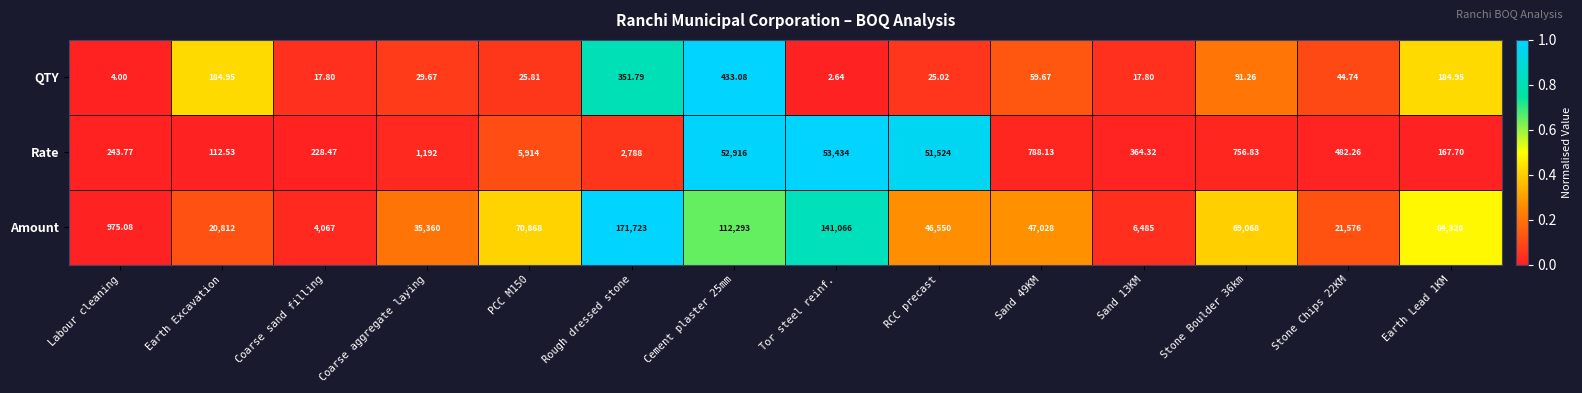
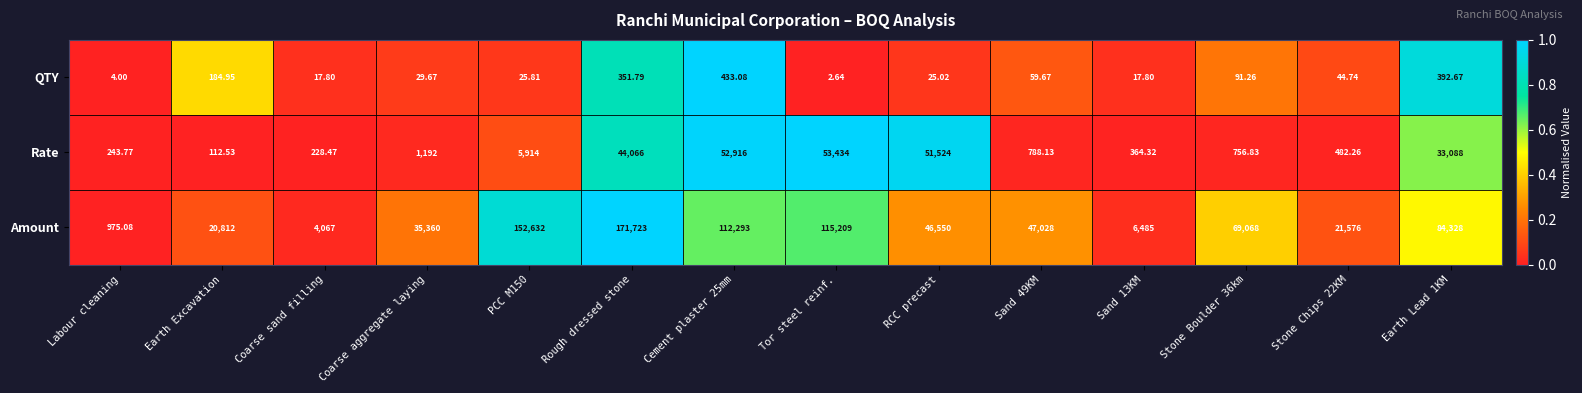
QTY, Earth Lead 1KM: 184.95 -> 392.67
Rate, Rough dressed stone: 2,788 -> 44,066
Rate, Earth Lead 1KM: 167.70 -> 33,088
Amount, PCC M150: 70,868 -> 152,632
Amount, Tor steel reinf.: 141,066 -> 115,209
